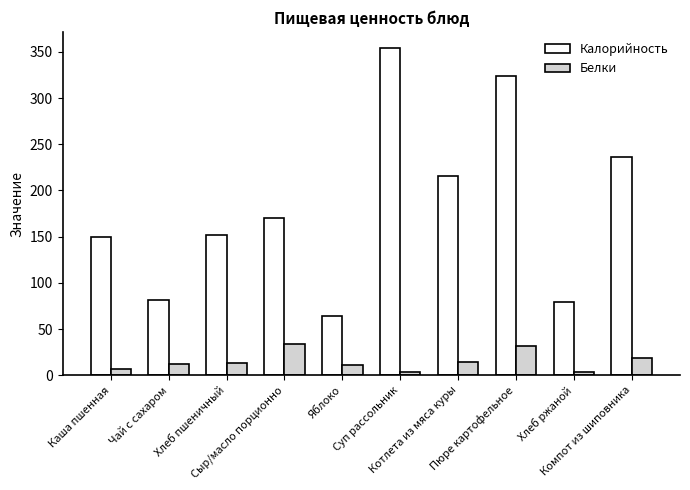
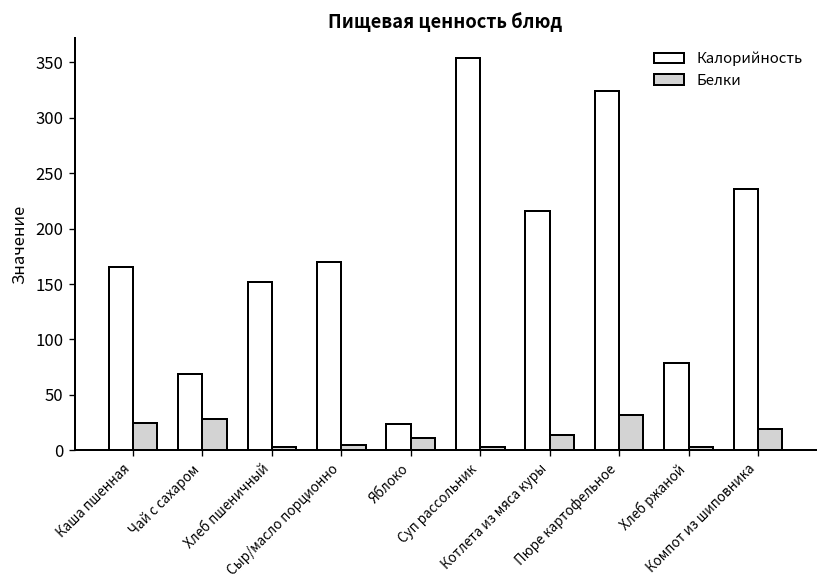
Калорийность, Каша пшенная: 150 -> 170
Белки, Каша пшенная: 10 -> 30
Калорийность, Чай с сахаром: 80 -> 70
Белки, Чай с сахаром: 10 -> 30
Белки, Хлеб пшеничный: 10 -> 0
Белки, Сыр/масло порционно: 30 -> 10
Калорийность, Яблоко: 60 -> 20
